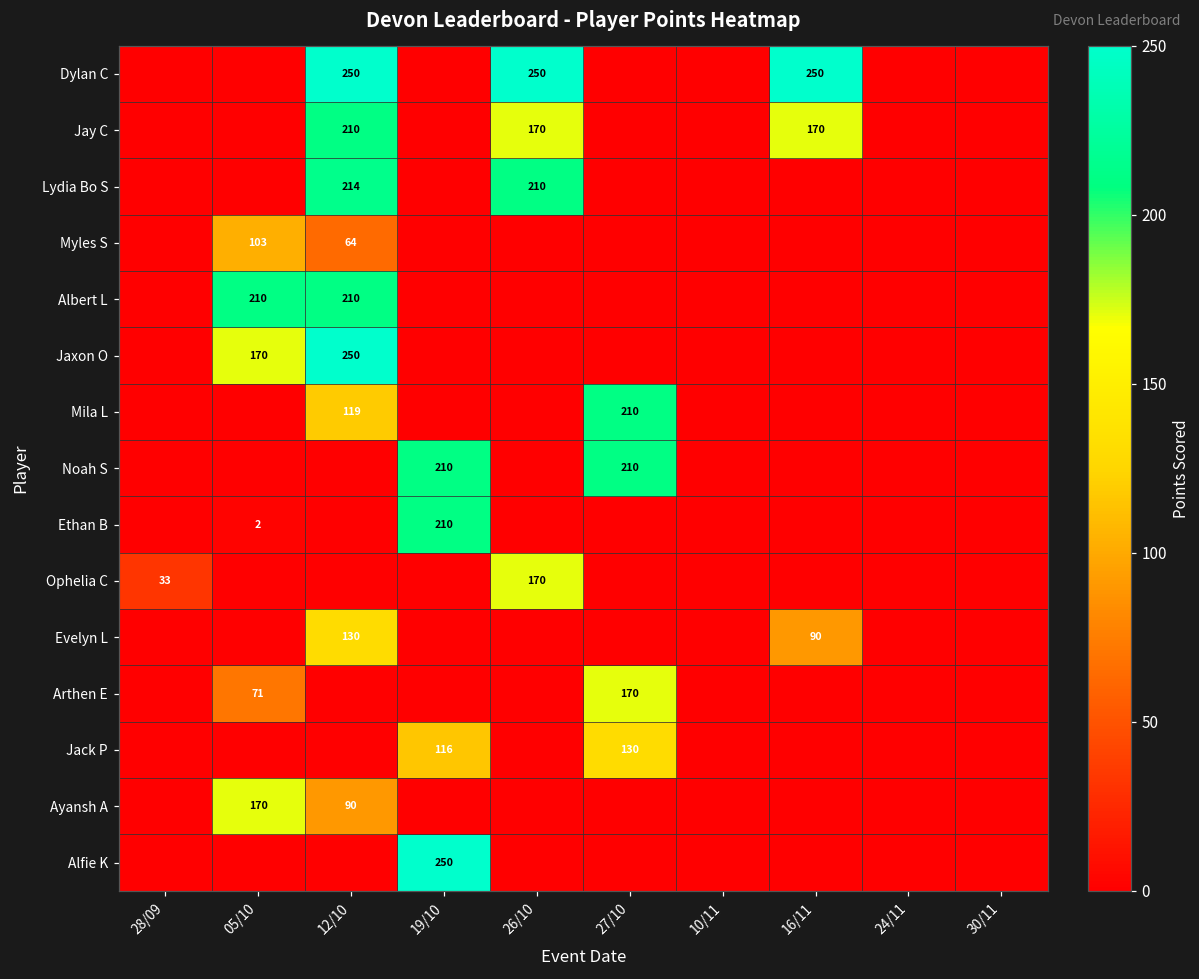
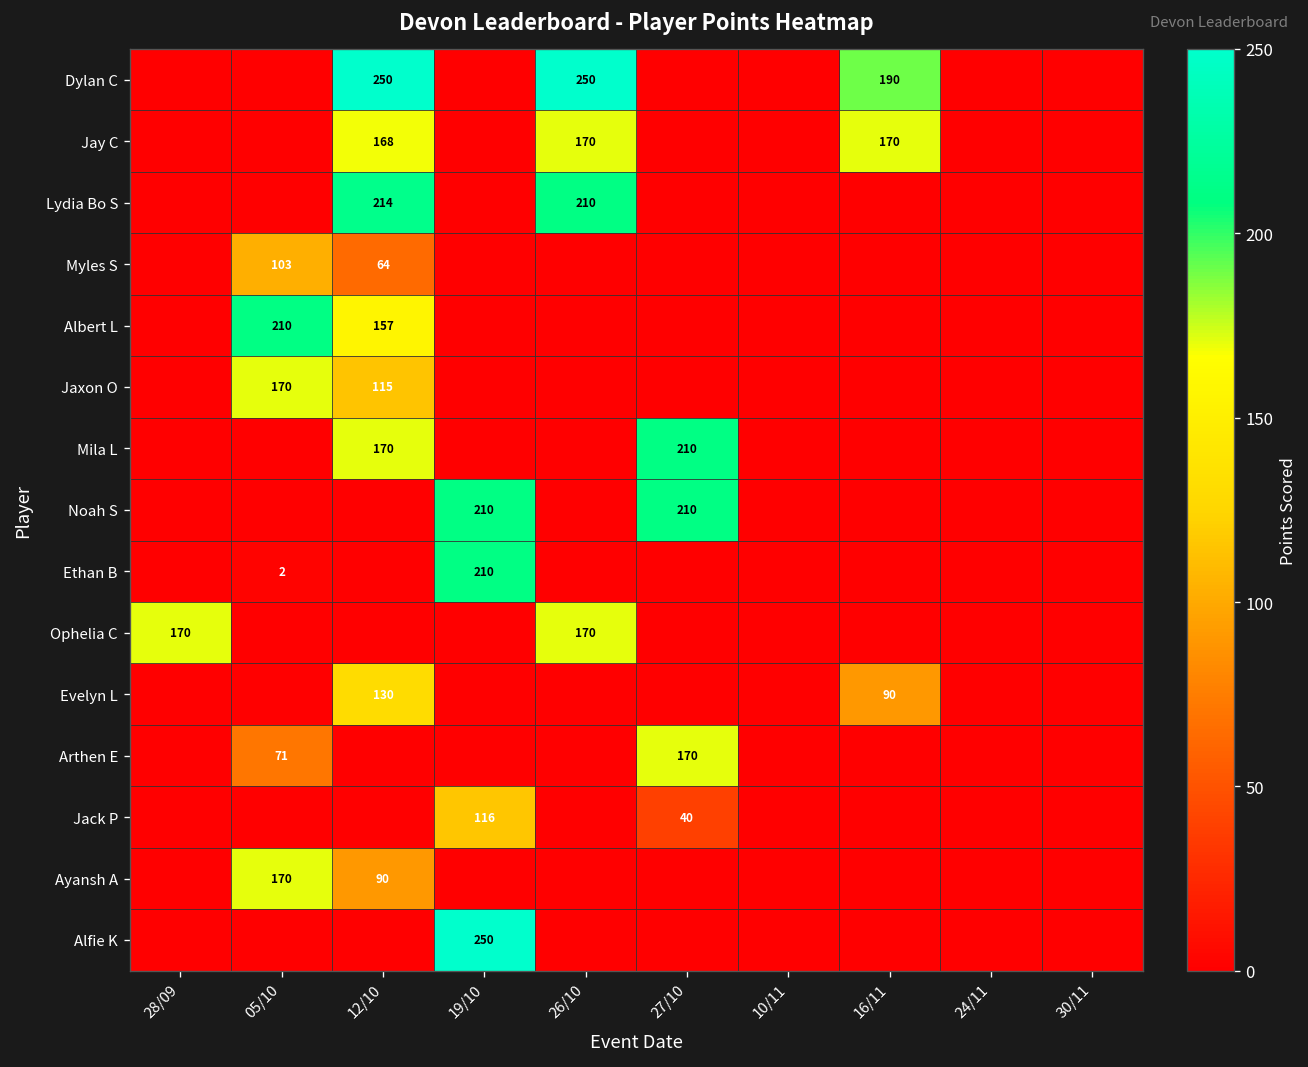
Dylan C, 16/11: 250 -> 190
Jay C, 12/10: 210 -> 168
Albert L, 12/10: 210 -> 157
Jaxon O, 12/10: 250 -> 115
Mila L, 12/10: 119 -> 170
Ophelia C, 28/09: 33 -> 170
Jack P, 27/10: 130 -> 40
